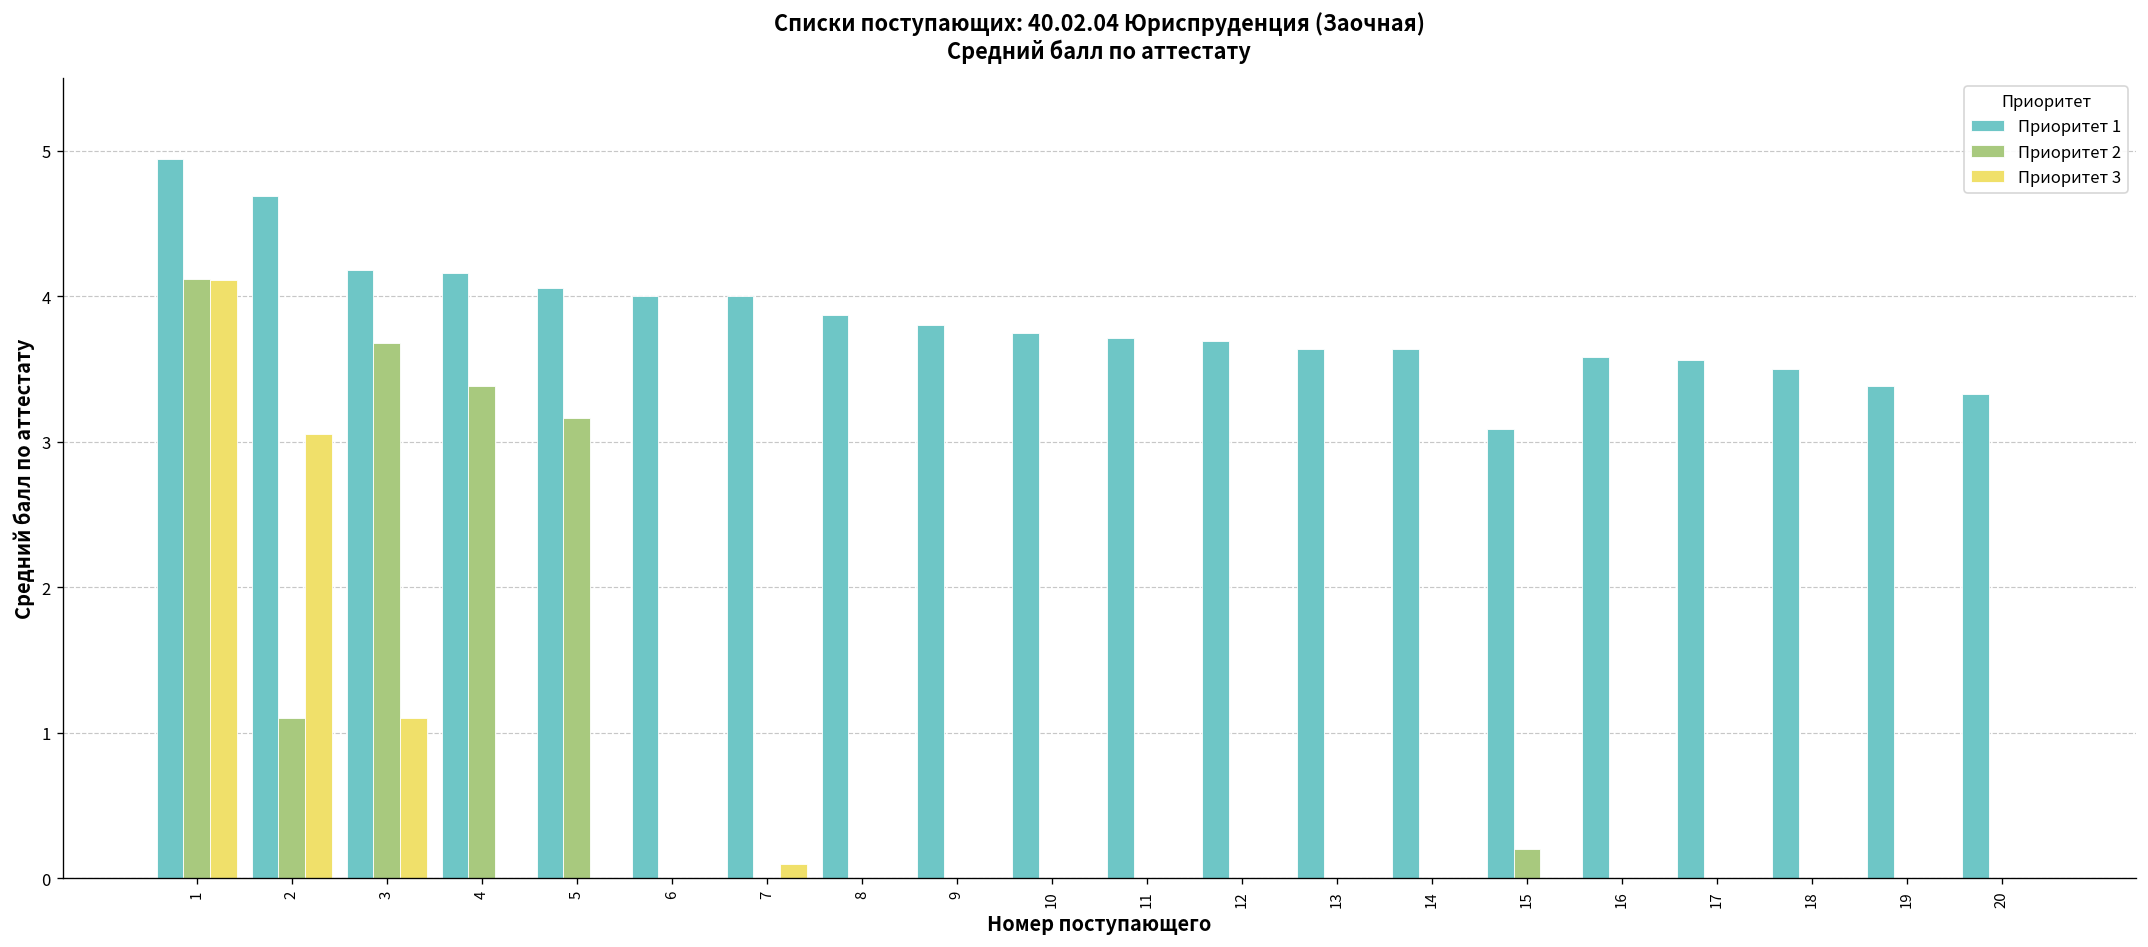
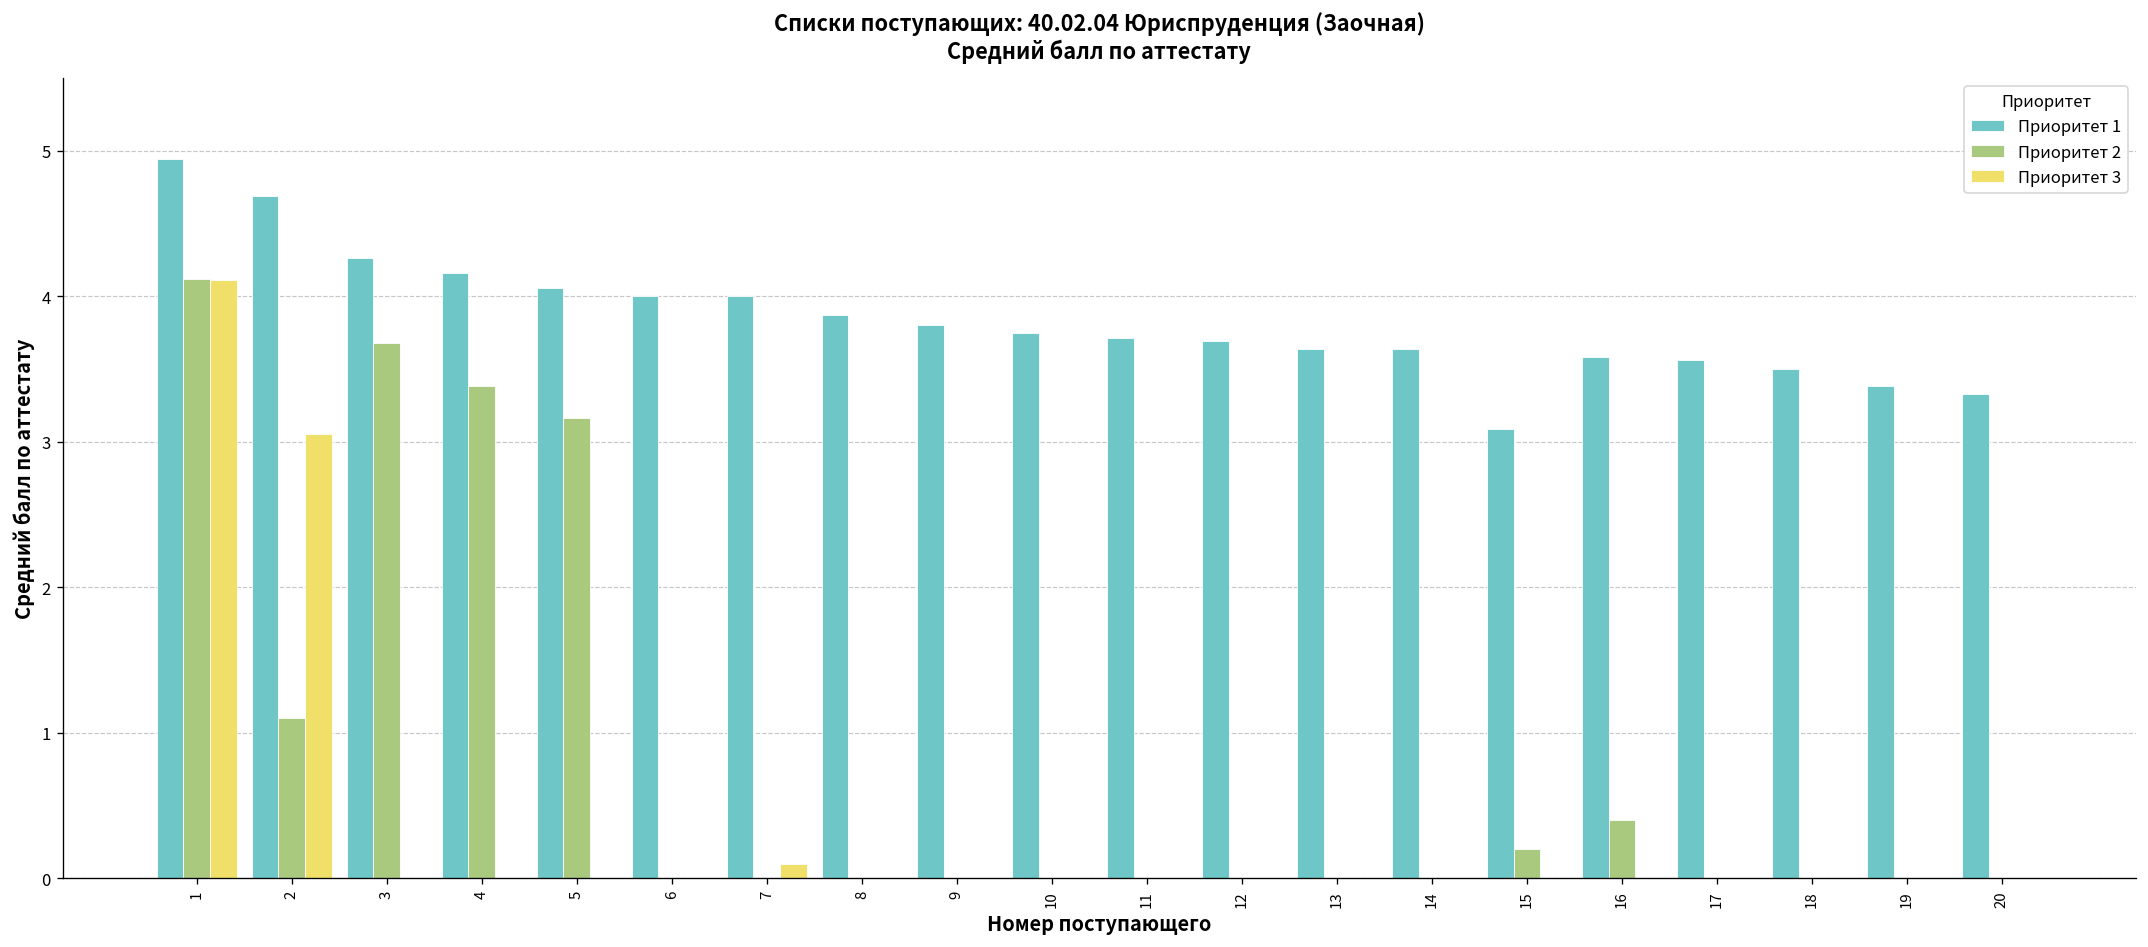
Приоритет 1, 3: 4.18 -> 4.26
Приоритет 3, 3: 1.1 -> 0.0
Приоритет 2, 16: 0.0 -> 0.4
